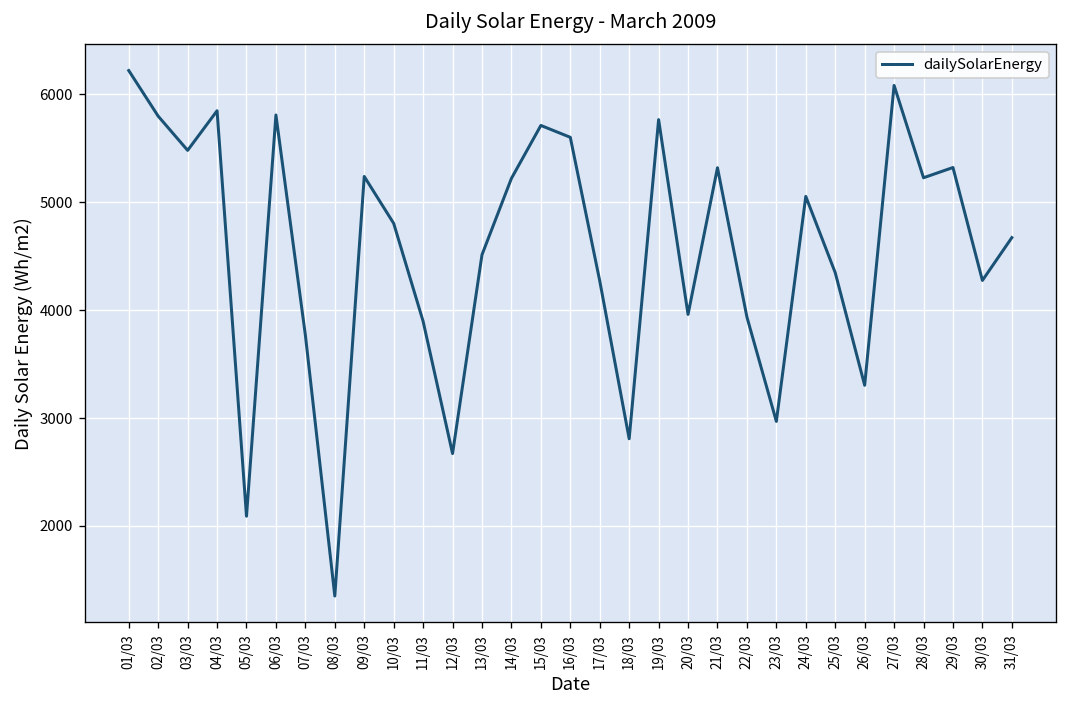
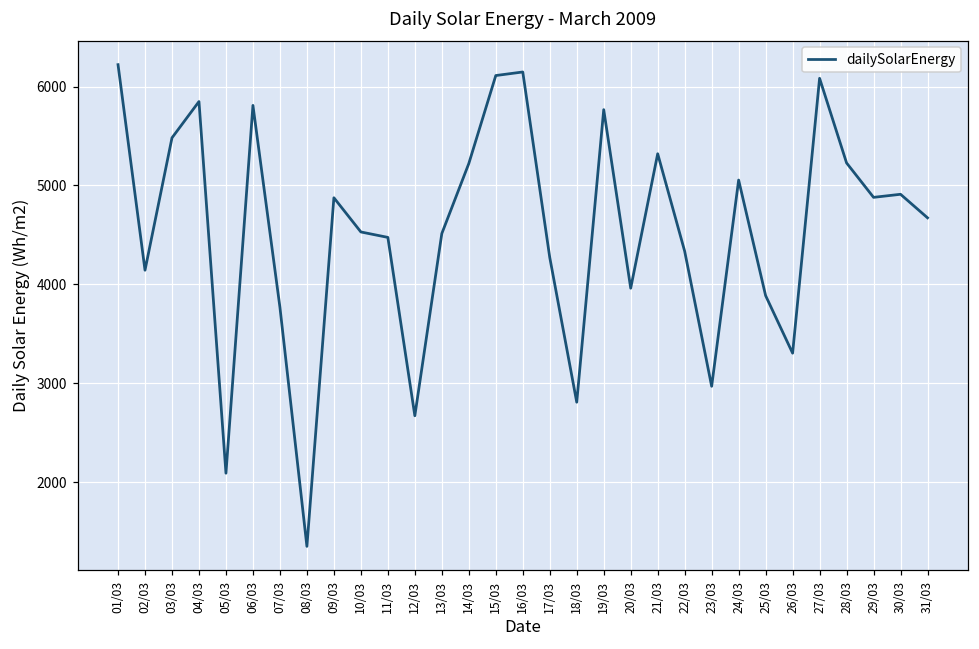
02/03: 5800 -> 4100
09/03: 5200 -> 4900
10/03: 4800 -> 4500
11/03: 3900 -> 4500
15/03: 5700 -> 6100
16/03: 5600 -> 6100
22/03: 3900 -> 4300
25/03: 4300 -> 3900
29/03: 5300 -> 4900
30/03: 4300 -> 4900
